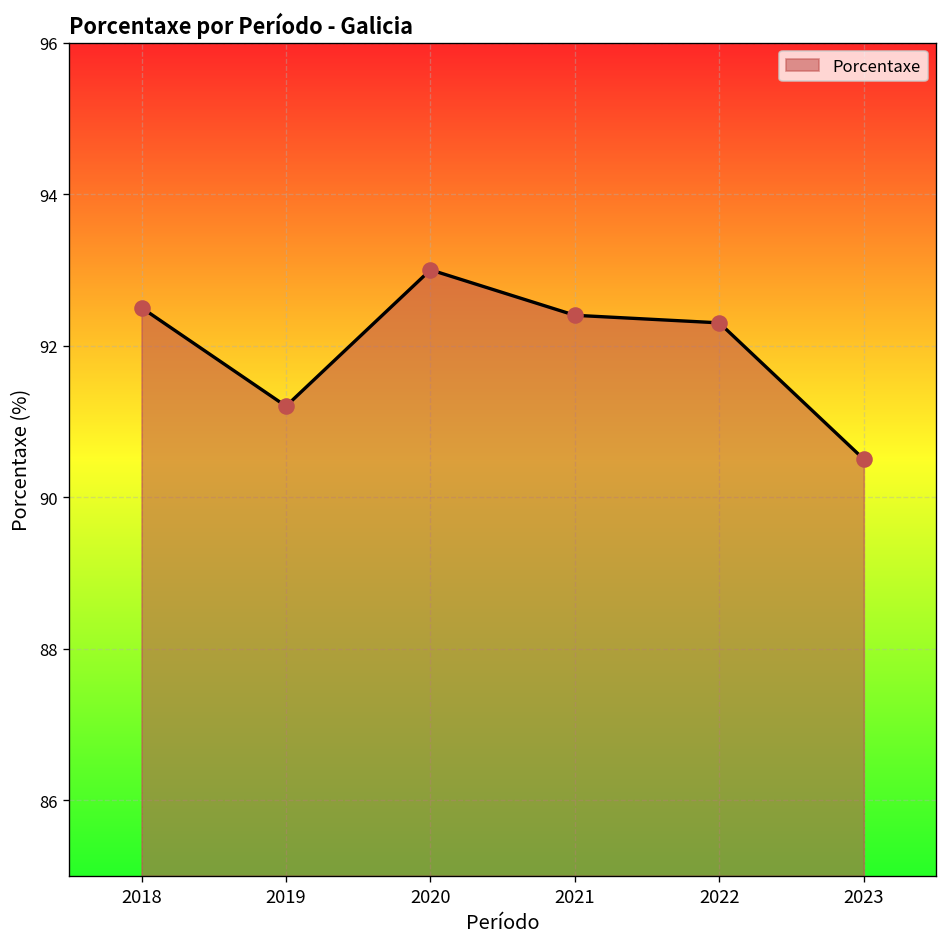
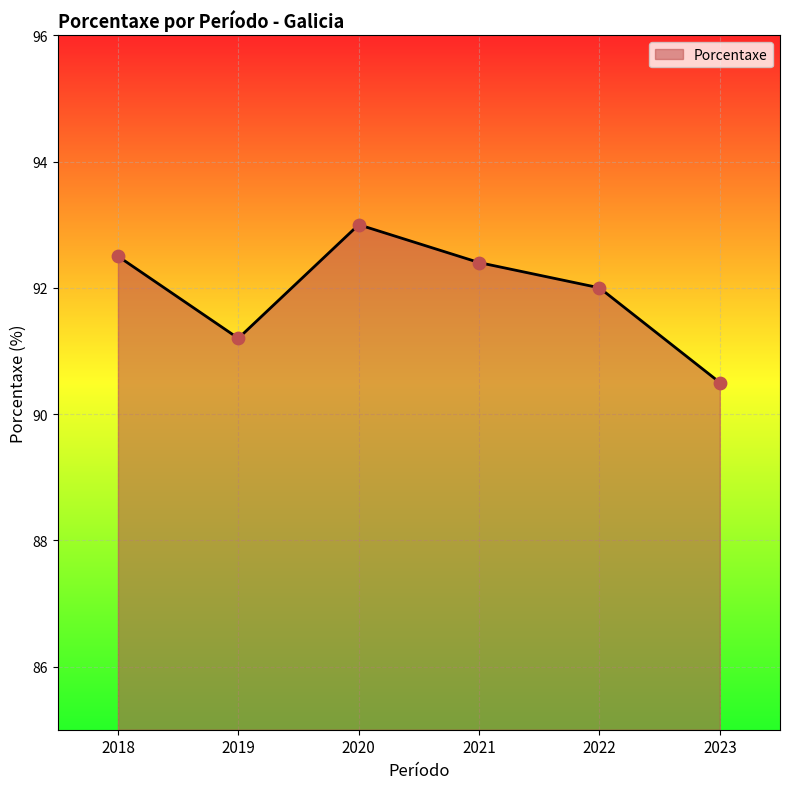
2022: 92.3 -> 92.0
